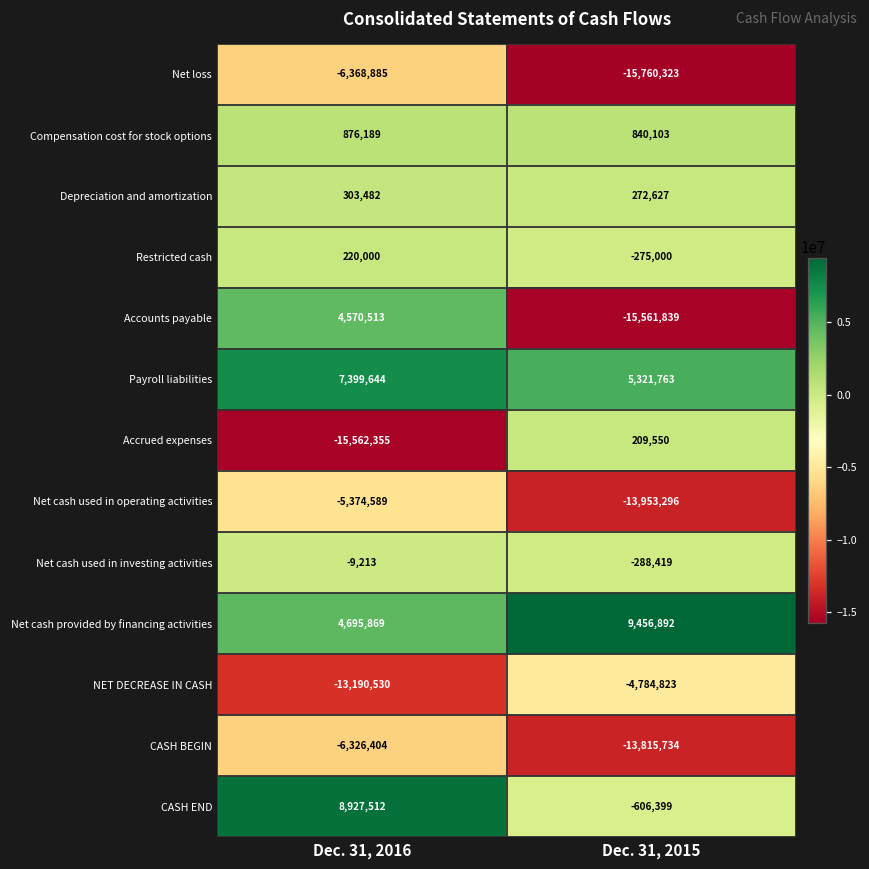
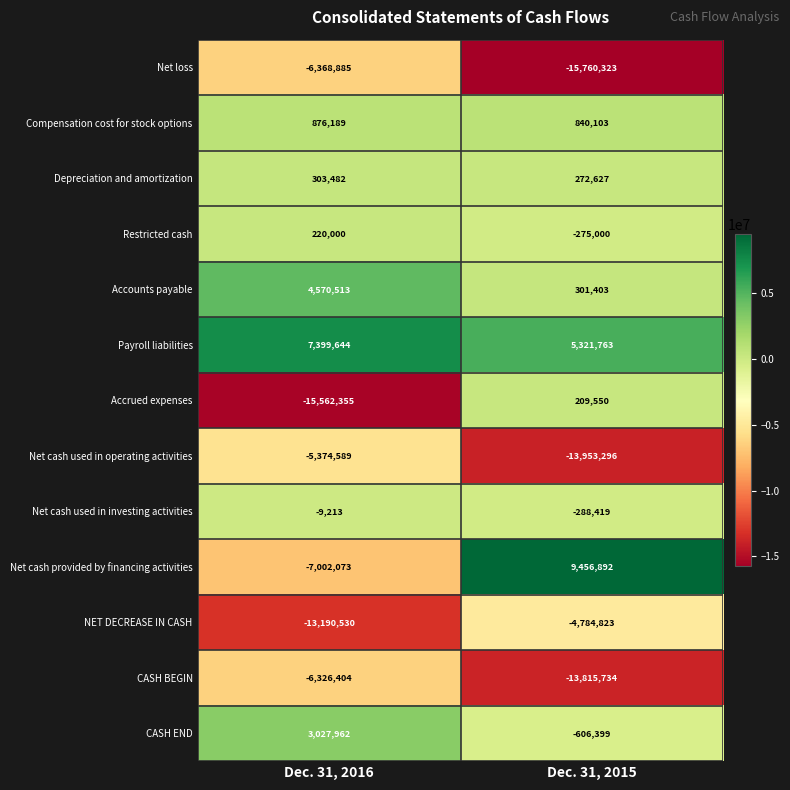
Accounts payable, Dec. 31, 2015: -15,561,839 -> 301,403
Net cash provided by financing activities, Dec. 31, 2016: 4,695,869 -> -7,002,073
CASH END, Dec. 31, 2016: 8,927,512 -> 3,027,962
